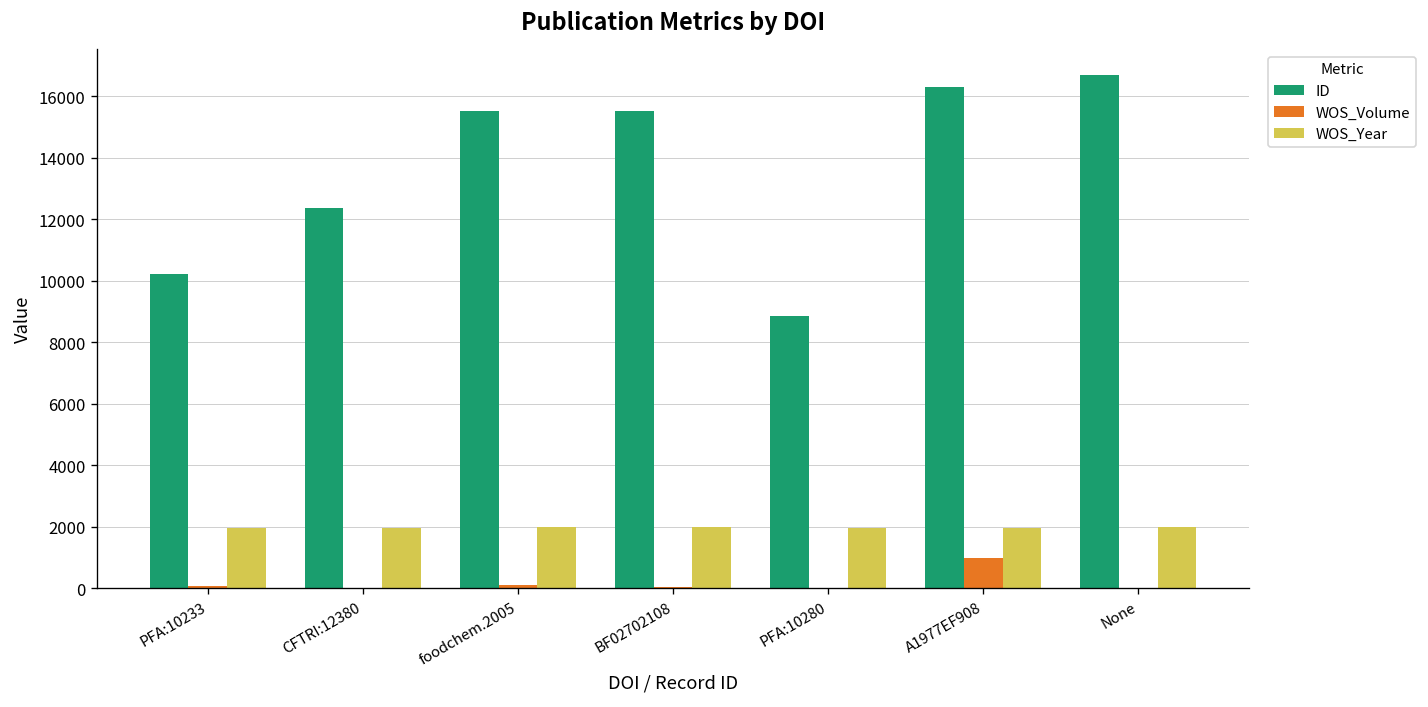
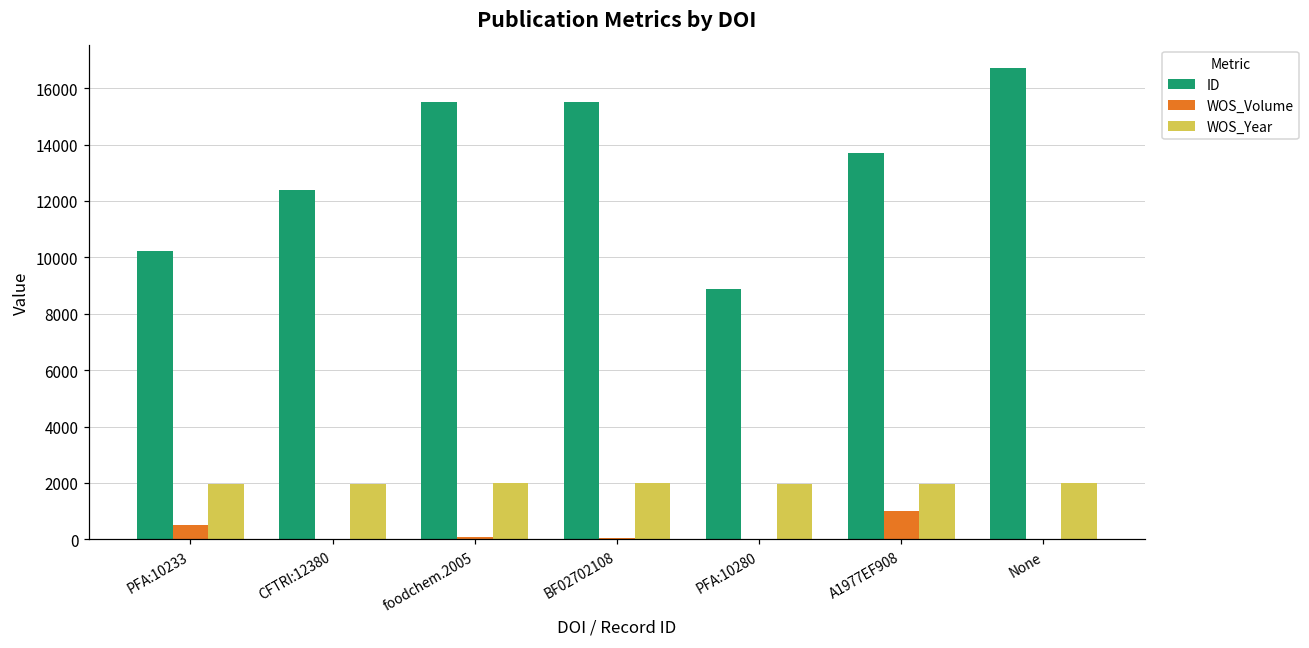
WOS_Volume, PFA:10233: 100 -> 500
ID, A1977EF908: 16300 -> 13700
